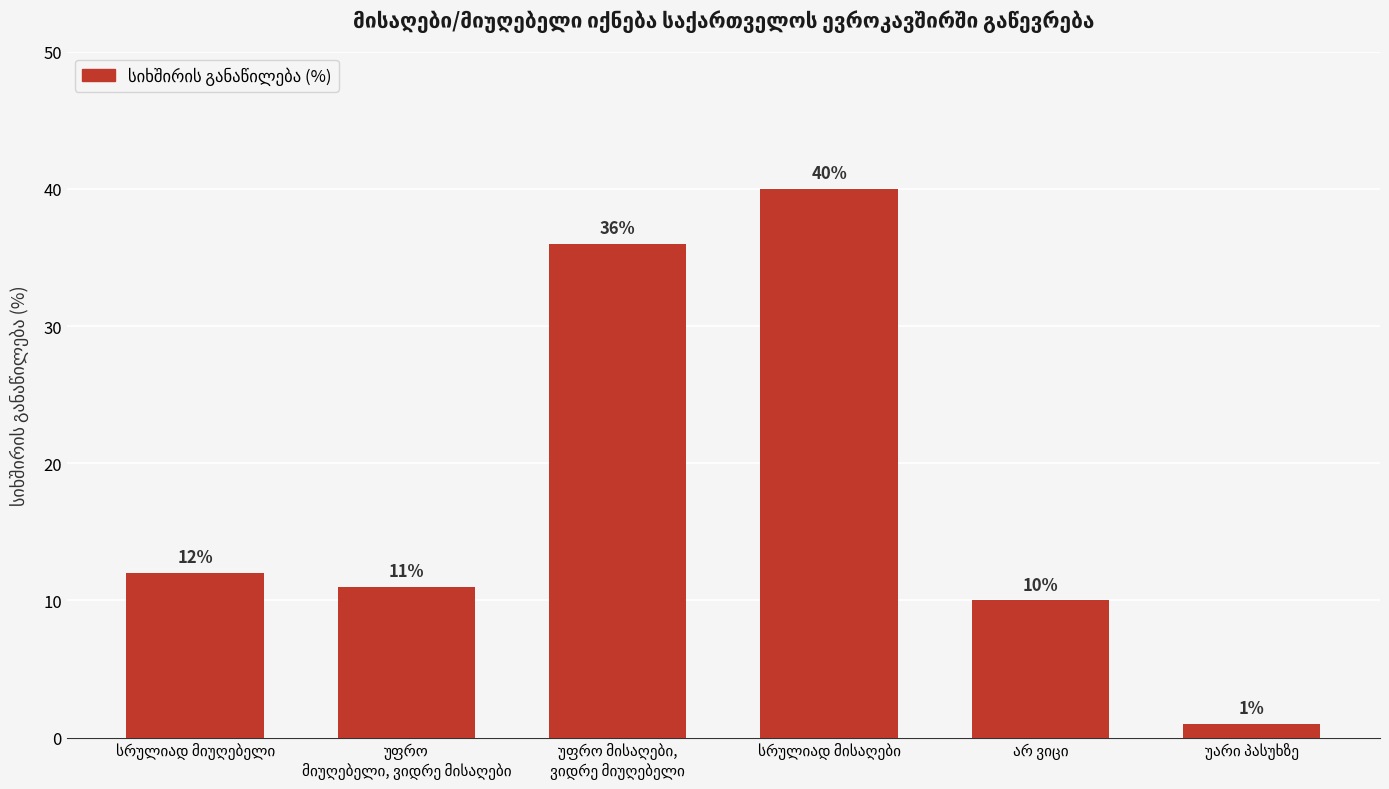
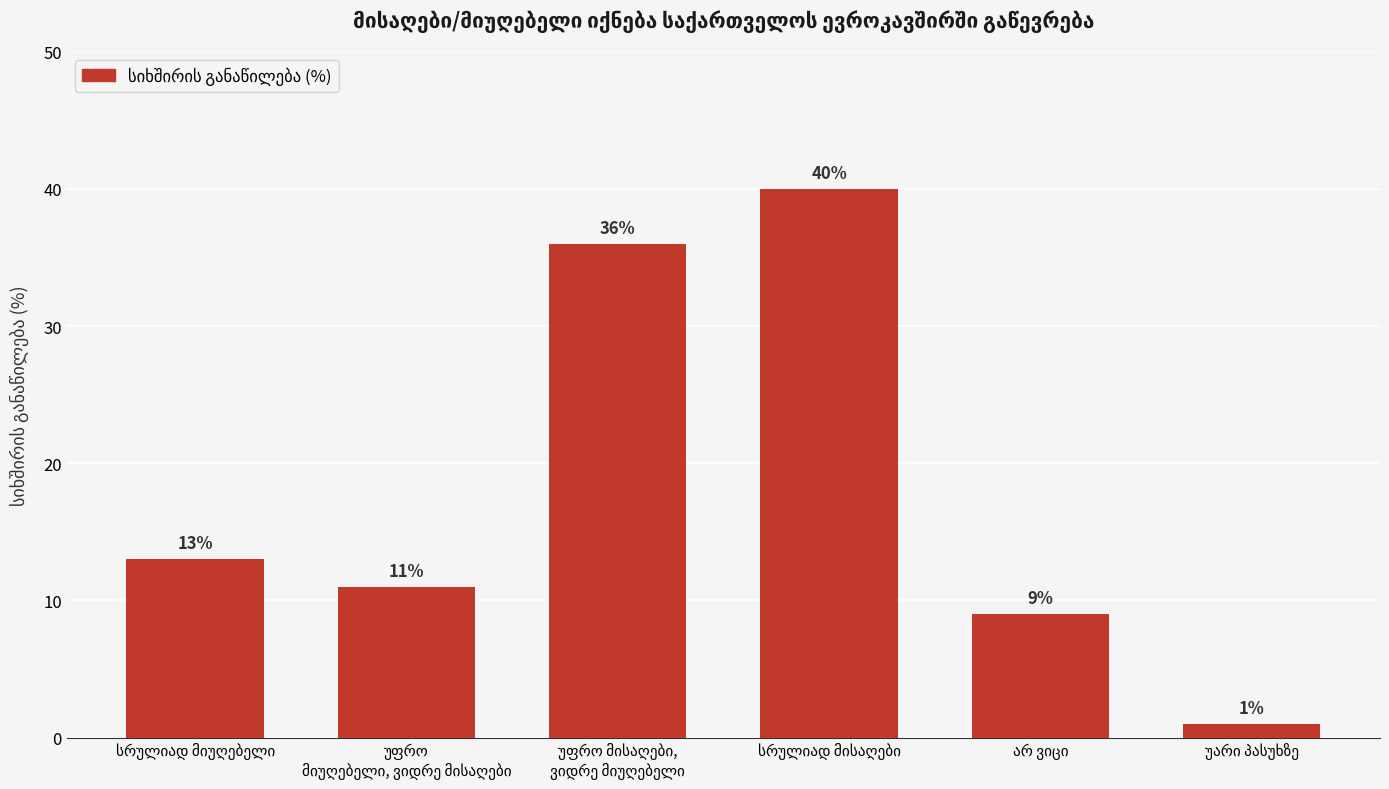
სრულიად მიუღებელი: 12% -> 13%
არ ვიცი: 10% -> 9%
